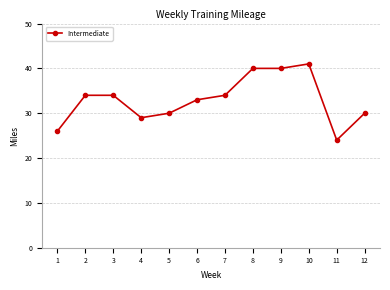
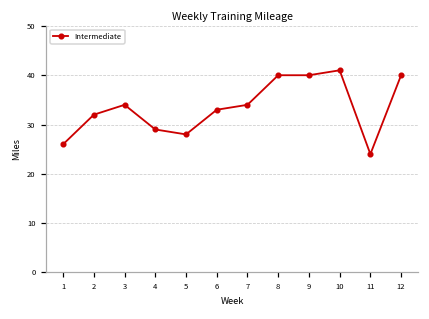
2: 34 -> 32
5: 30 -> 28
12: 30 -> 40
